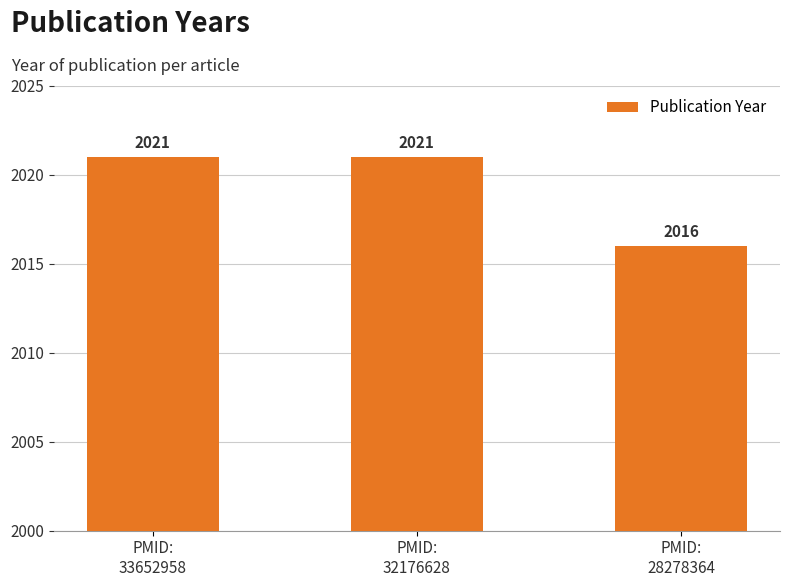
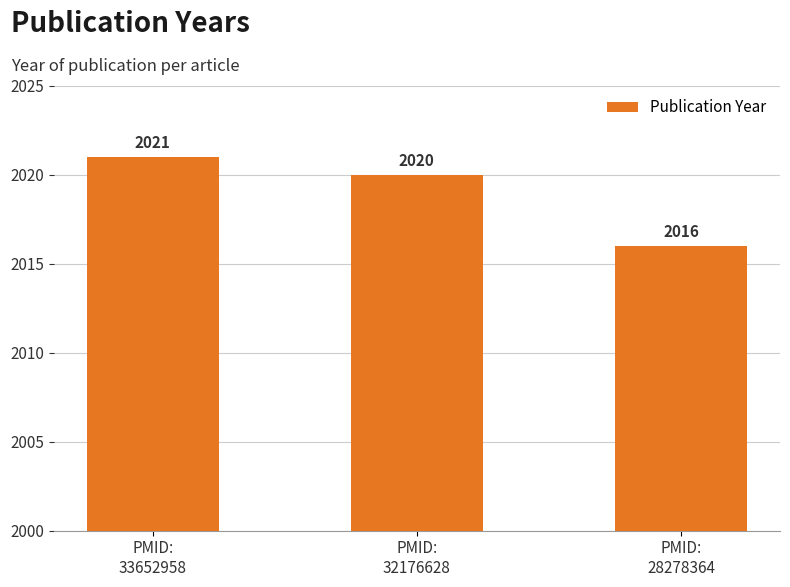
PMID: 32176628: 2021 -> 2020
